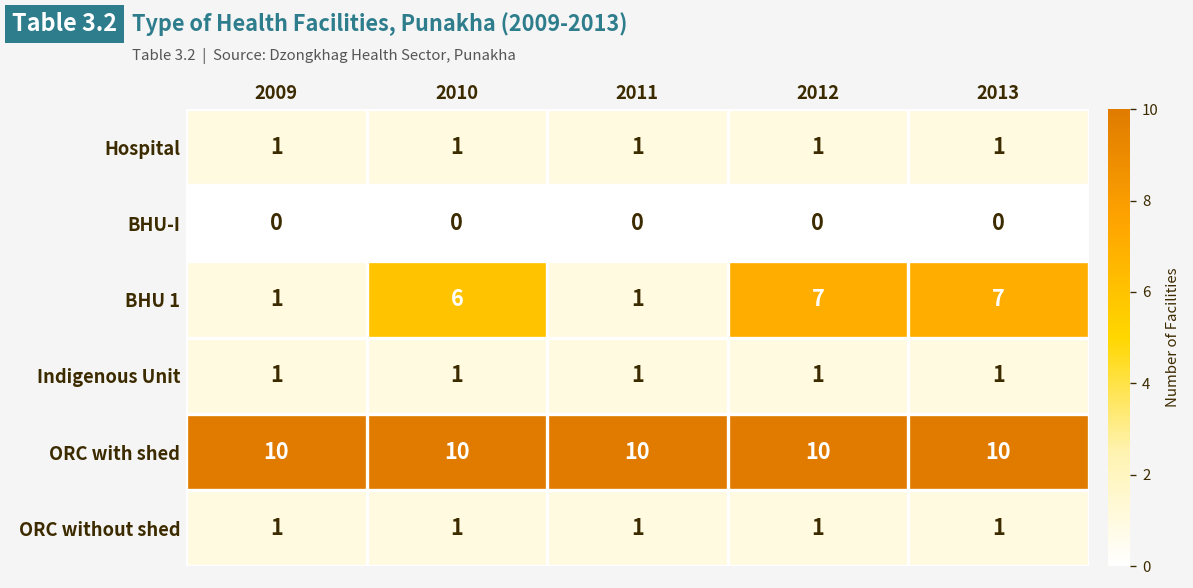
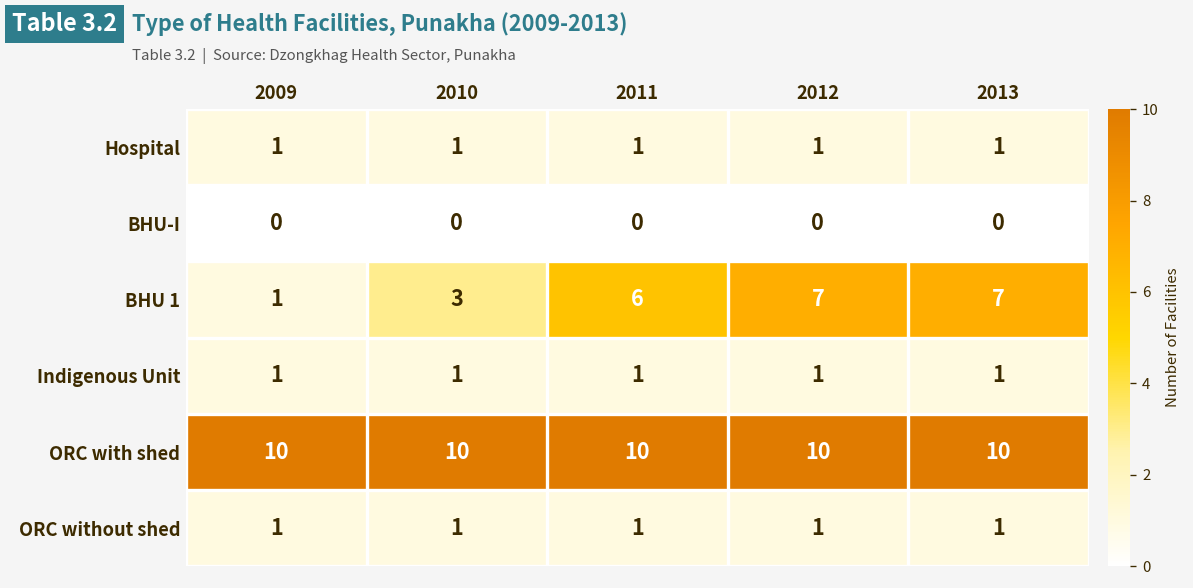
BHU 1, 2010: 6 -> 3
BHU 1, 2011: 1 -> 6
